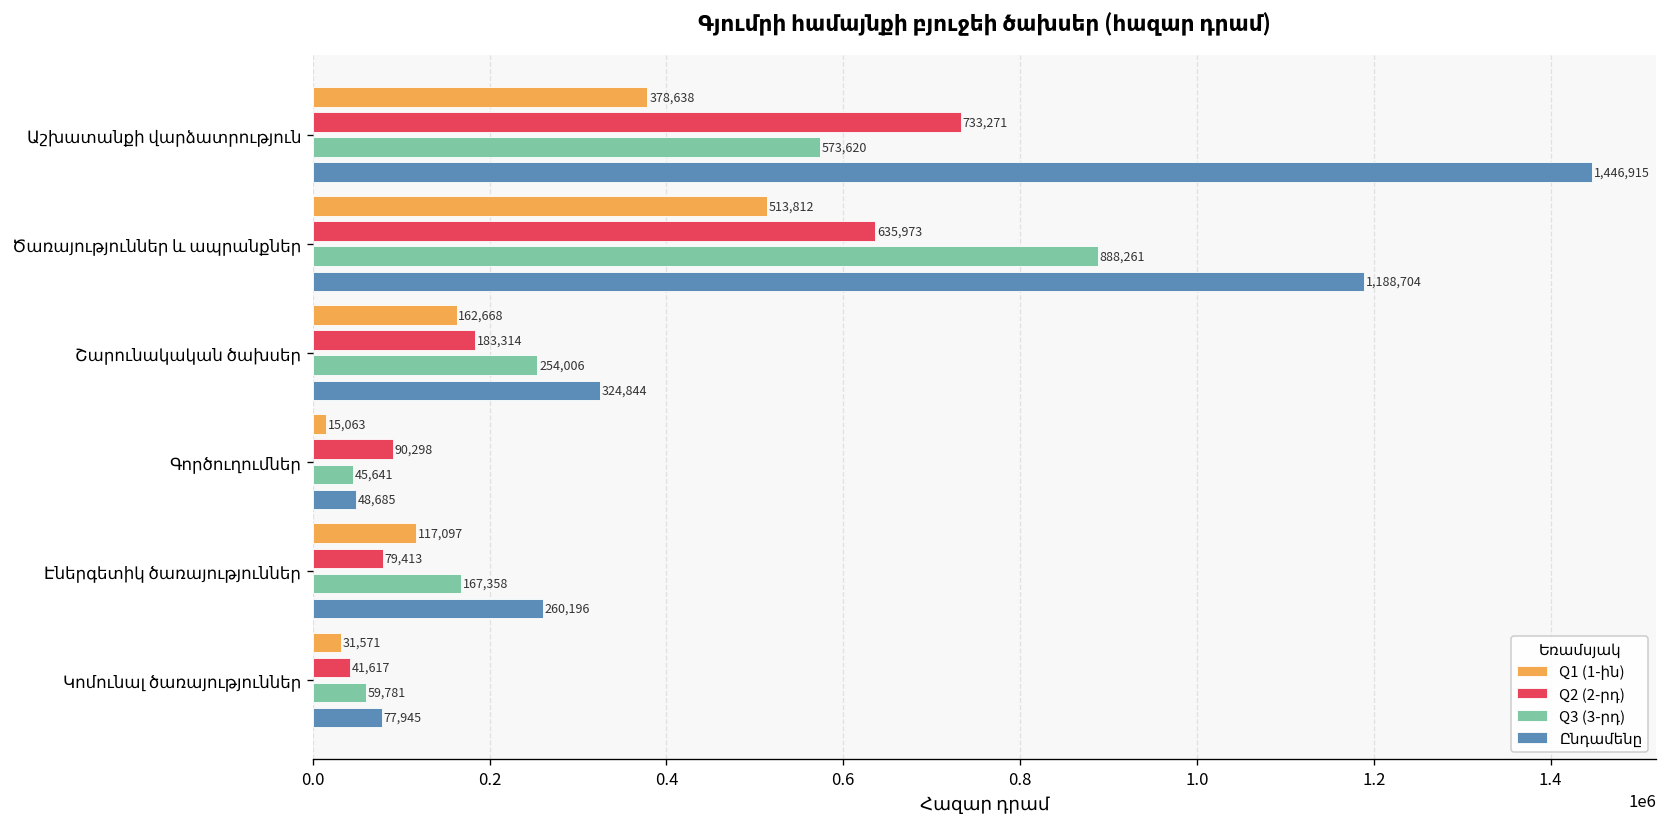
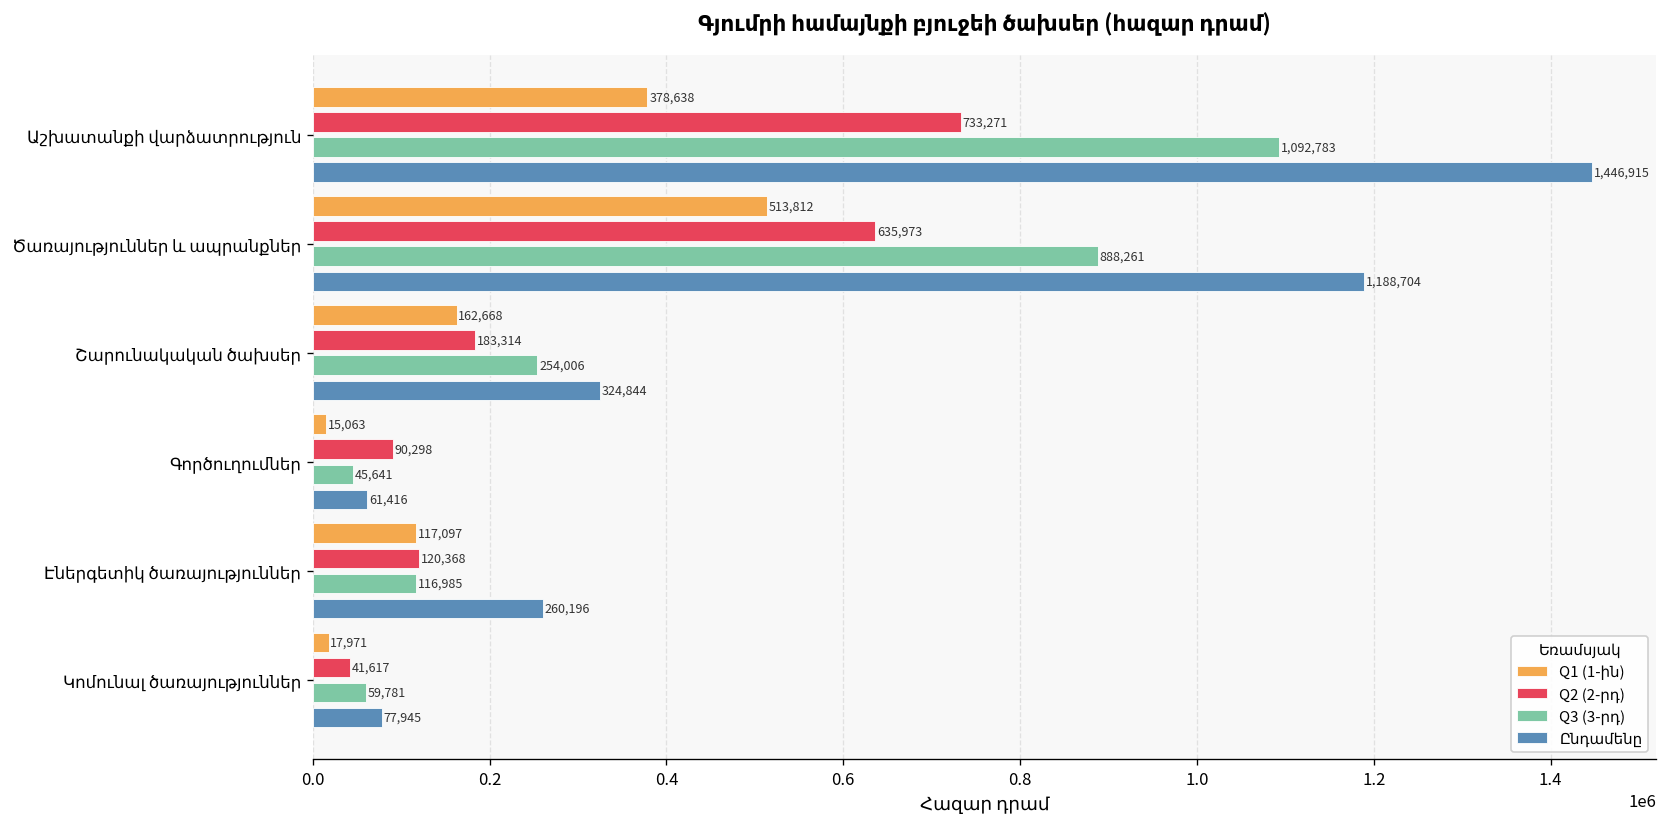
Q3 (3-րդ), Աշխատանքի վարձատրություն: 573,620 -> 1,092,783
Ընդամենը, Գործուղումներ: 48,685 -> 61,416
Q2 (2-րդ), Էներգետիկ ծառայություններ: 79,413 -> 120,368
Q3 (3-րդ), Էներգետիկ ծառայություններ: 167,358 -> 116,985
Q1 (1-ին), Կոմունալ ծառայություններ: 31,571 -> 17,971
